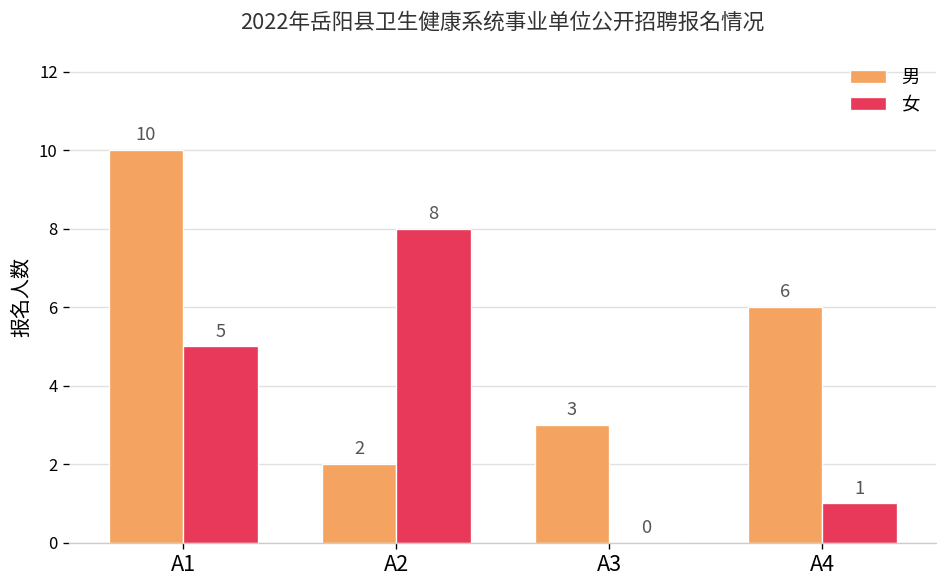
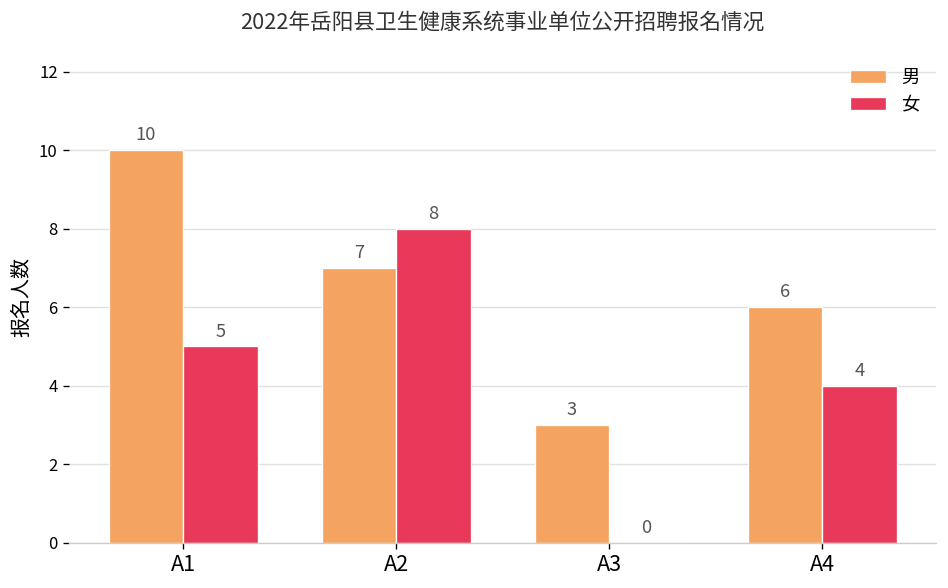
男, A2: 2 -> 7
女, A4: 1 -> 4
